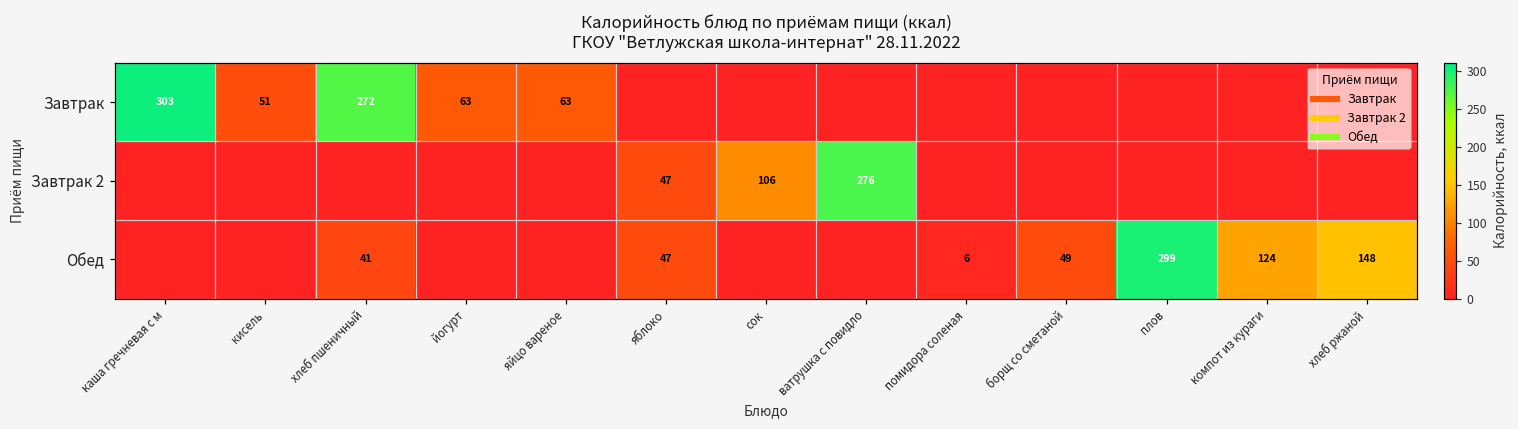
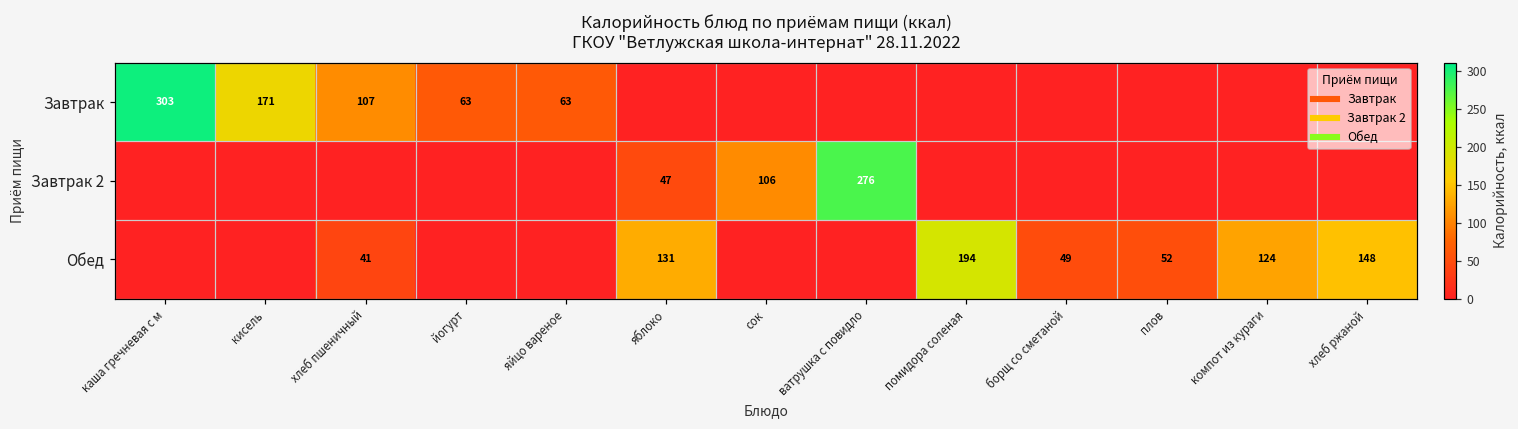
Завтрак, кисель: 51 -> 171
Завтрак, хлеб пшеничный: 272 -> 107
Обед, яблоко: 47 -> 131
Обед, помидора соленая: 6 -> 194
Обед, плов: 299 -> 52
